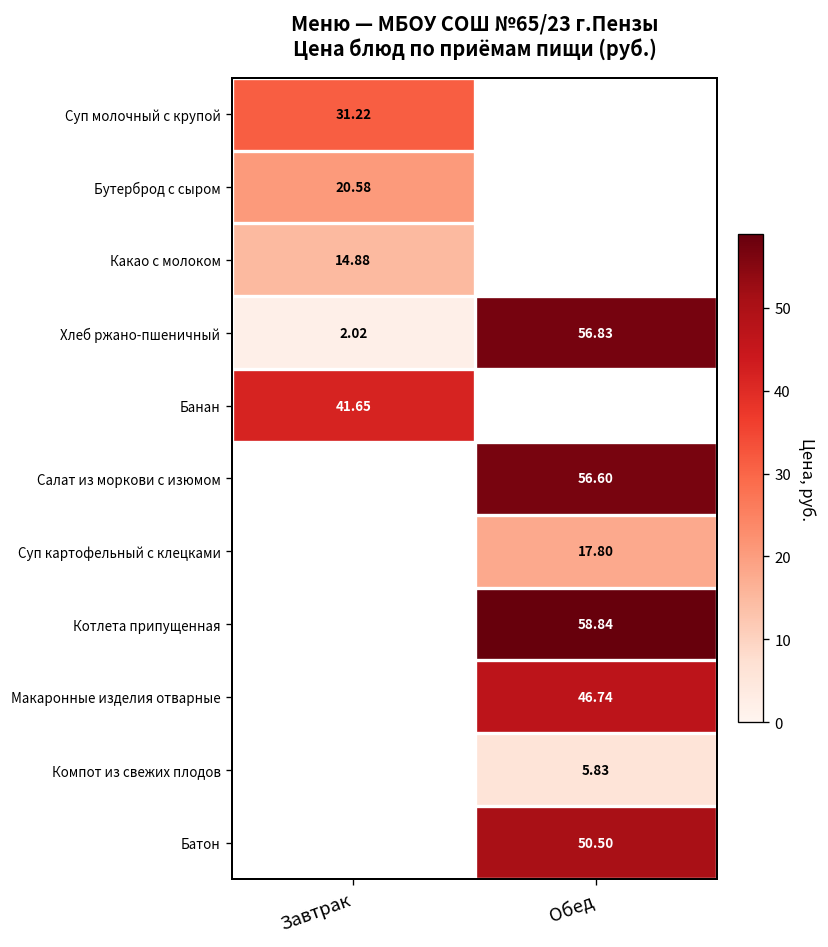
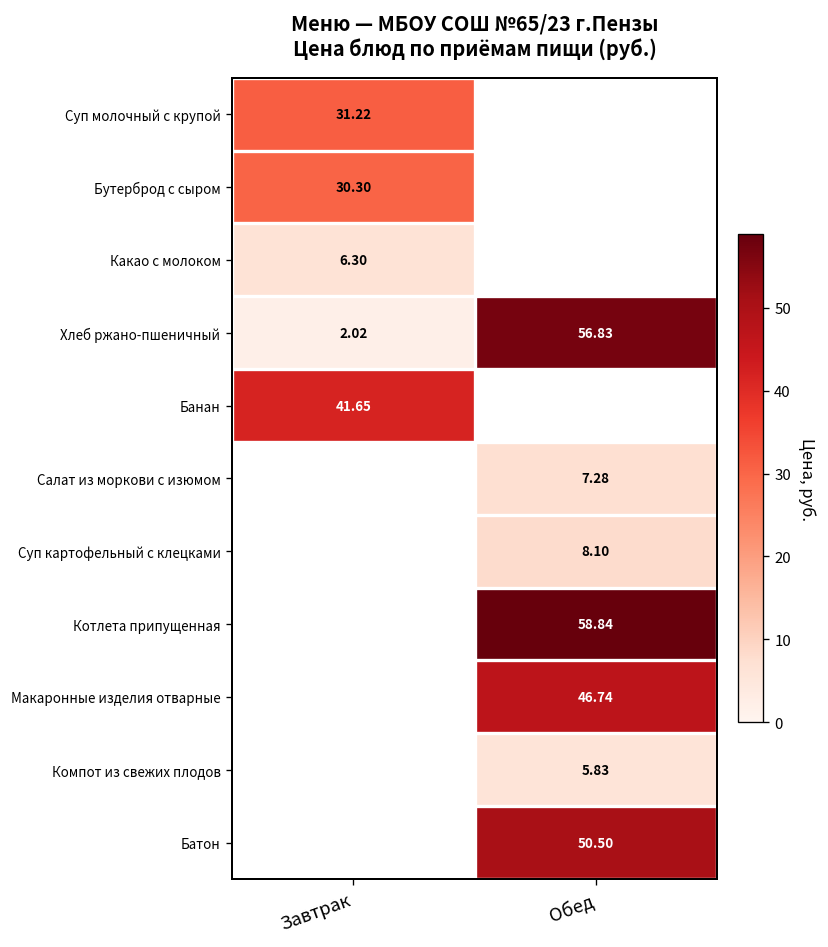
Бутерброд с сыром, Завтрак: 20.58 -> 30.30
Какао с молоком, Завтрак: 14.88 -> 6.30
Салат из моркови с изюмом, Обед: 56.60 -> 7.28
Суп картофельный с клецками, Обед: 17.80 -> 8.10
